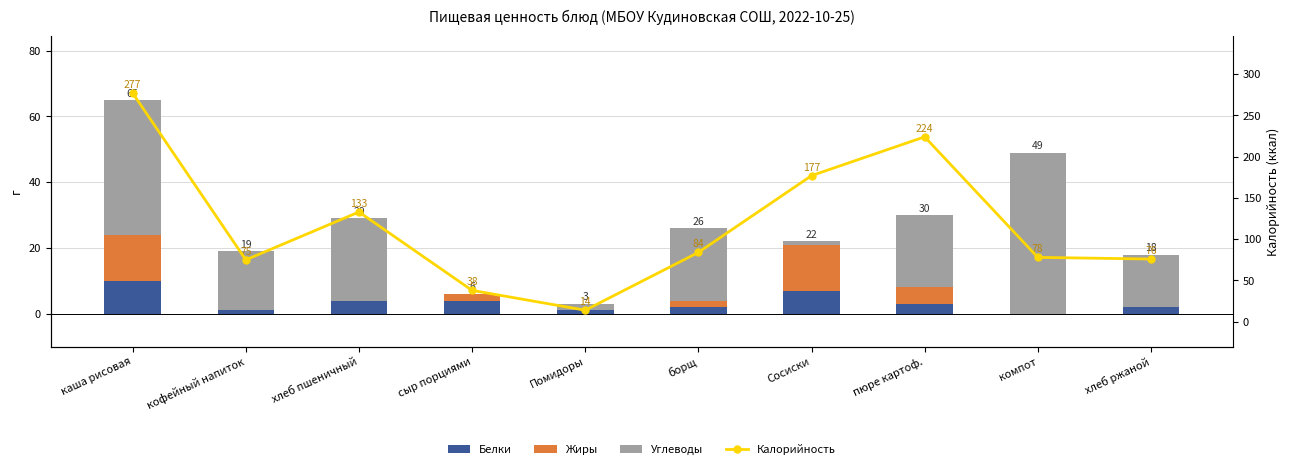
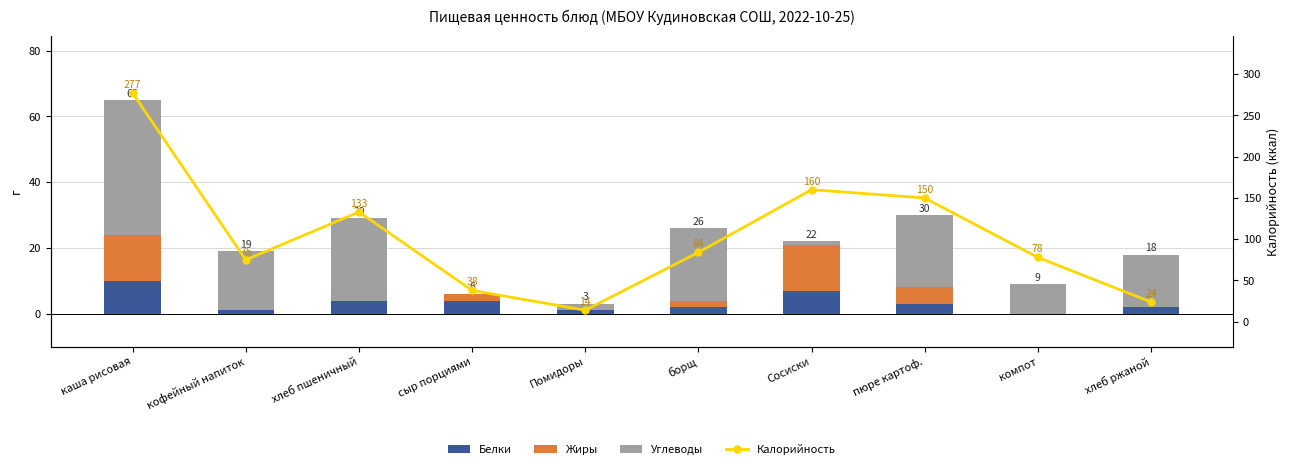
Углеводы, компот: 49 -> 9
Калорийность, Сосиски: 177 -> 160
Калорийность, пюре картоф.: 224 -> 150
Калорийность, хлеб ржаной: 76 -> 24
